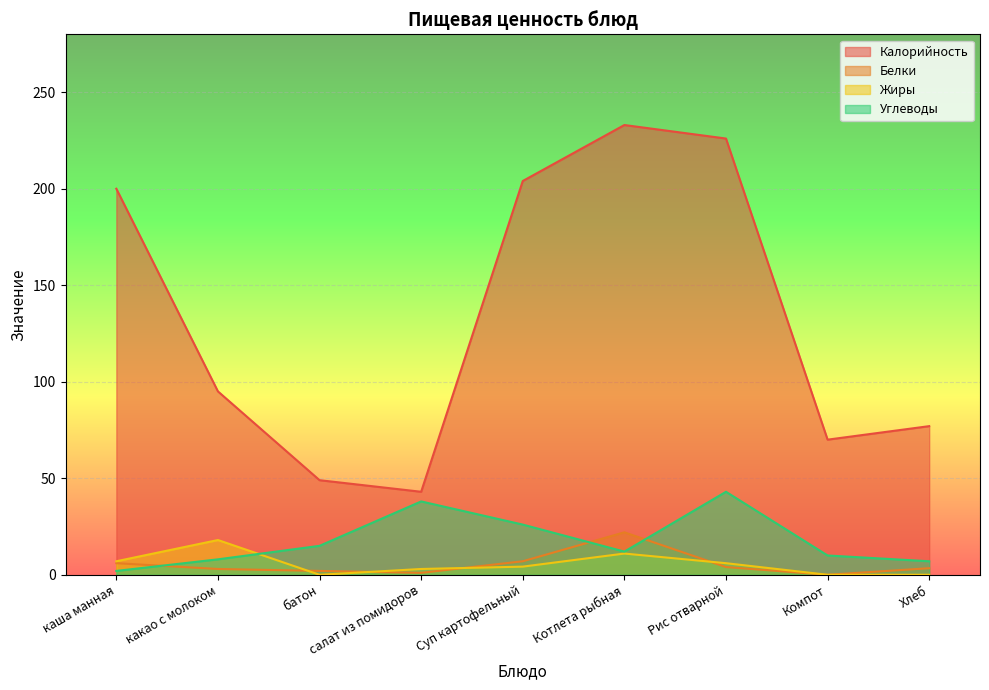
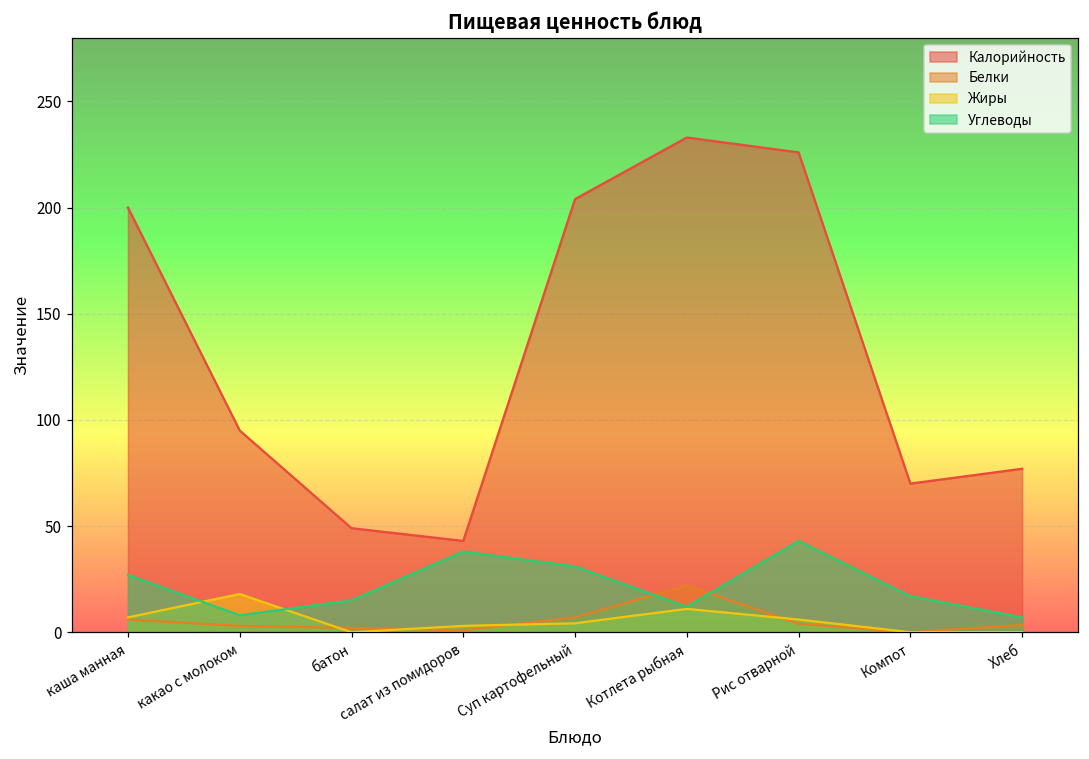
Углеводы, каша манная: 2 -> 27
Углеводы, Суп картофельный: 26 -> 31
Углеводы, Компот: 10 -> 17
